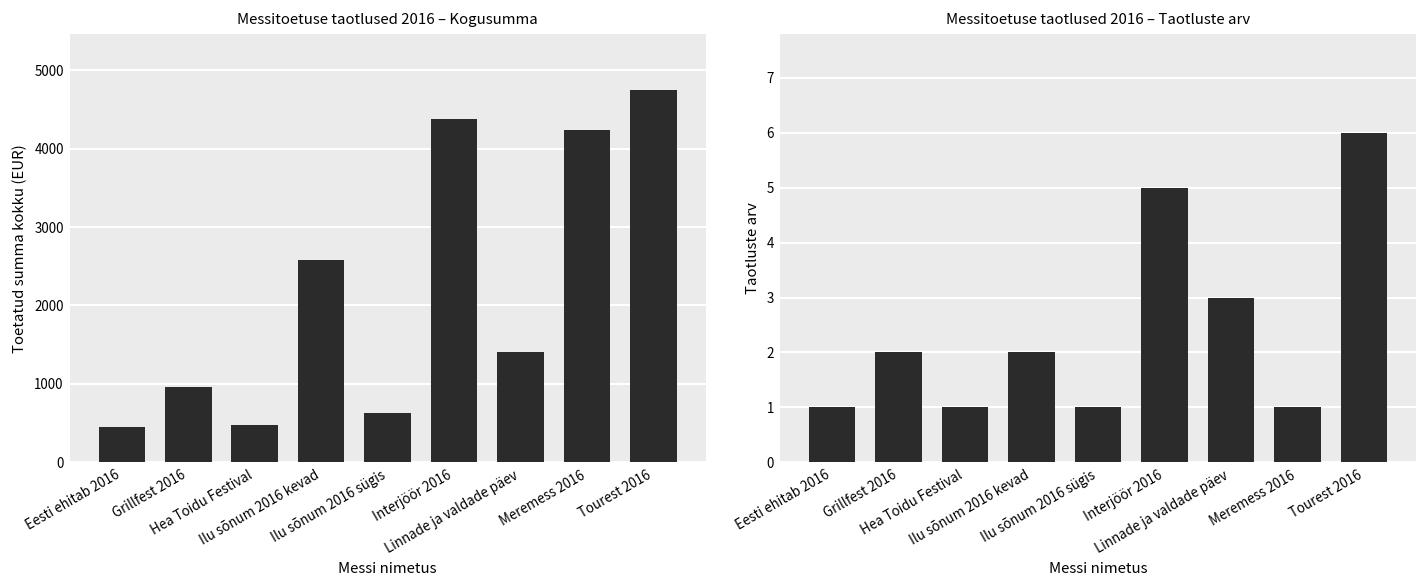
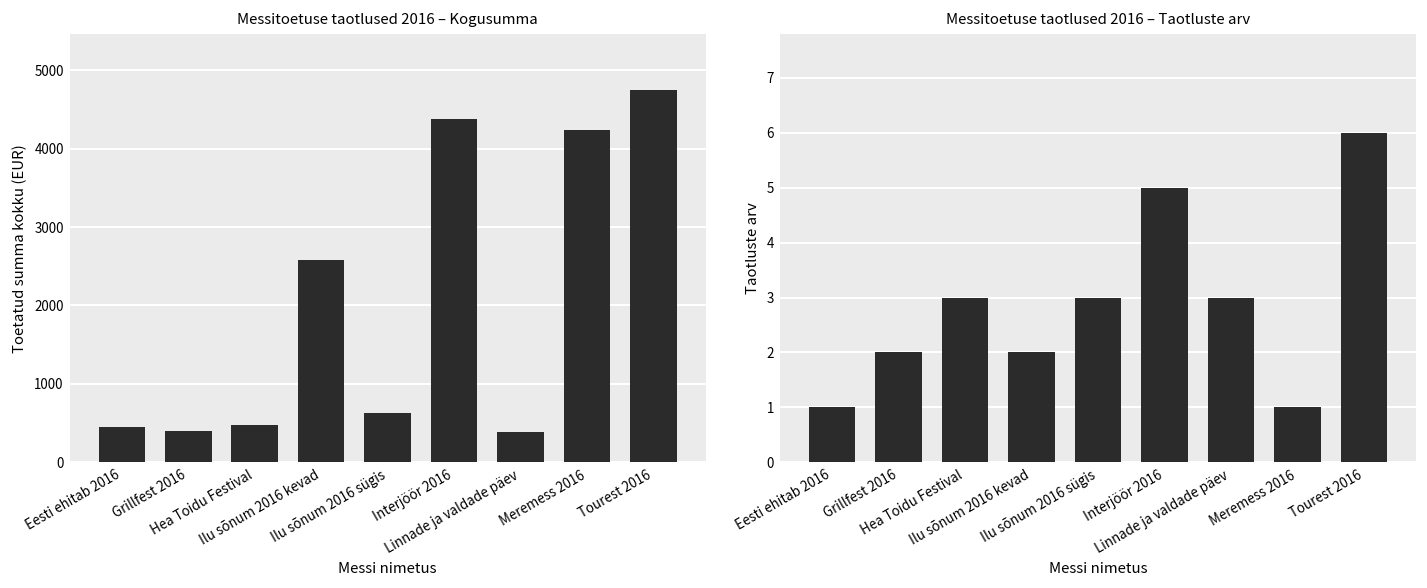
Messitoetuse taotlused 2016 – Kogusumma, Grillfest 2016: 1000 -> 400
Messitoetuse taotlused 2016 – Kogusumma, Linnade ja valdade päev: 1400 -> 400
Messitoetuse taotlused 2016 – Taotluste arv, Hea Toidu Festival: 1 -> 3
Messitoetuse taotlused 2016 – Taotluste arv, Ilu sõnum 2016 sügis: 1 -> 3
